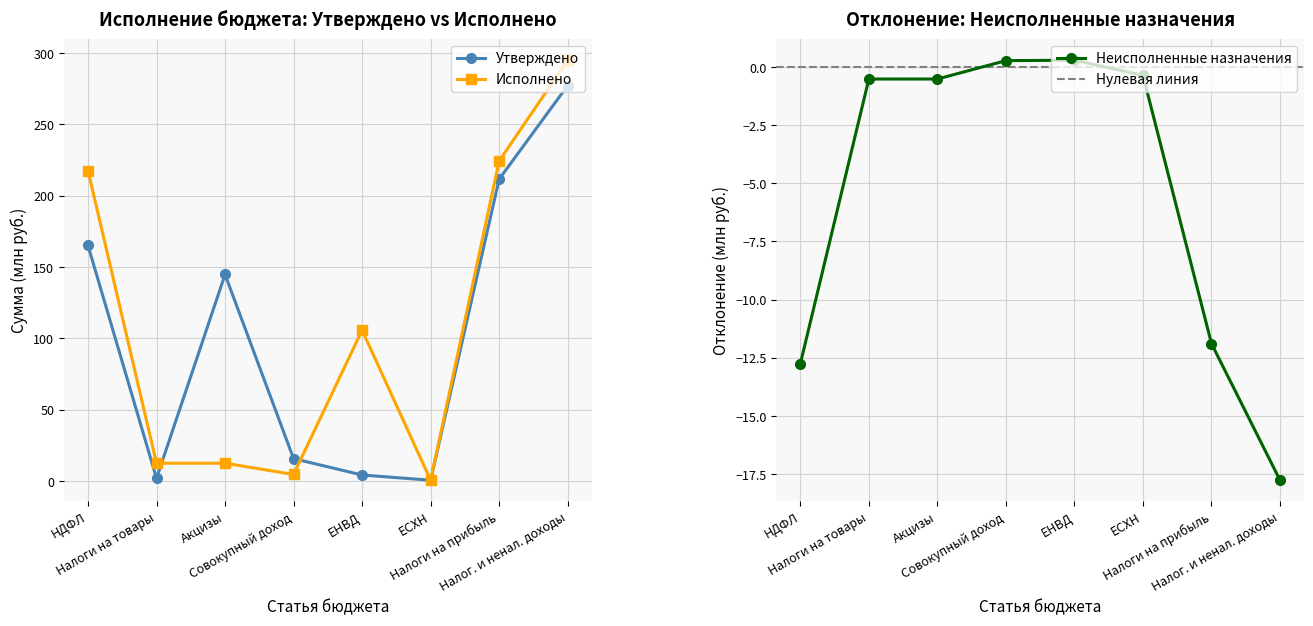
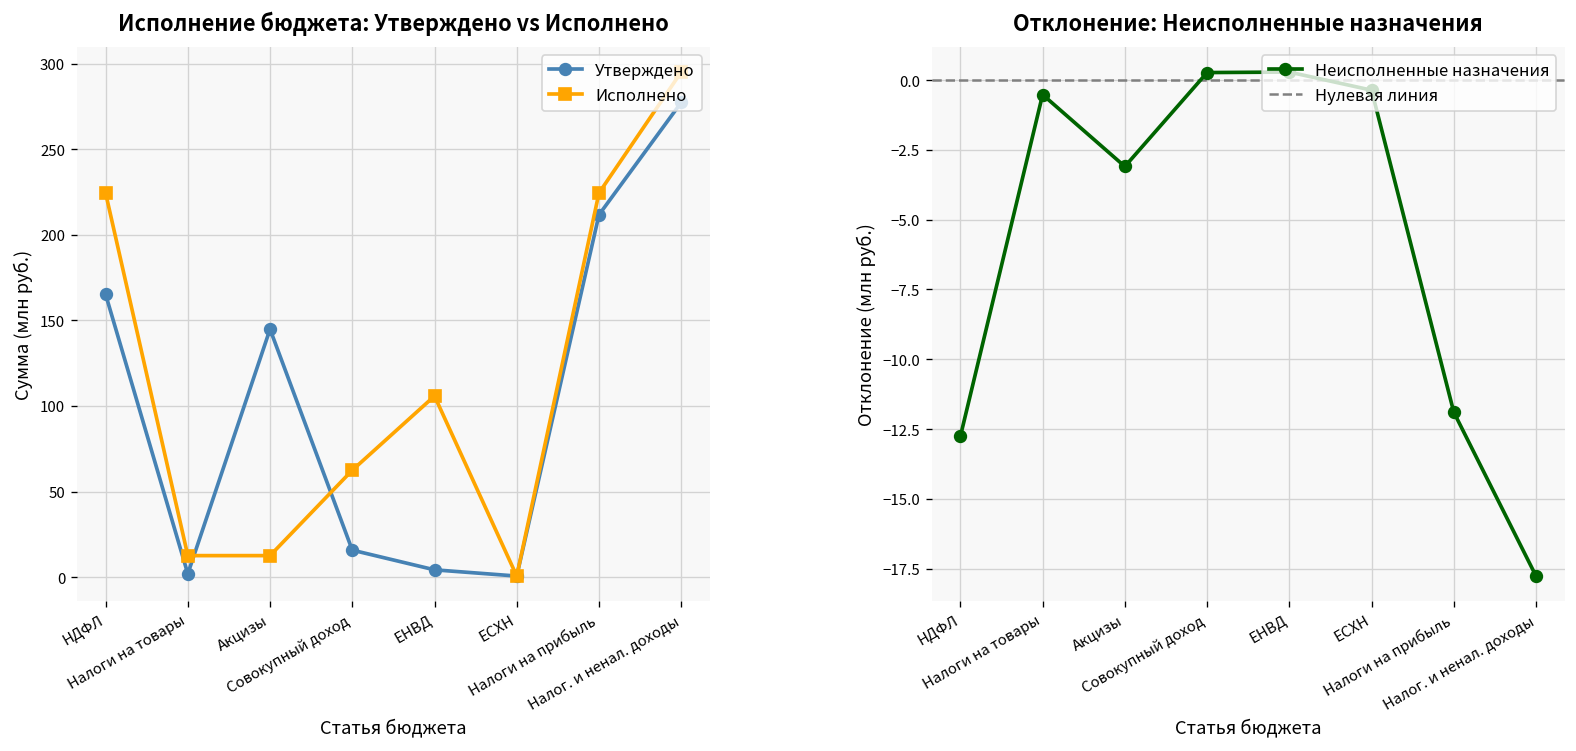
Исполнение бюджета: Утверждено vs Исполнено, Исполнено, НДФЛ: 218 -> 224
Исполнение бюджета: Утверждено vs Исполнено, Исполнено, Совокупный доход: 5 -> 62
Отклонение: Неисполненные назначения, Акцизы: -0.5 -> -3.1
